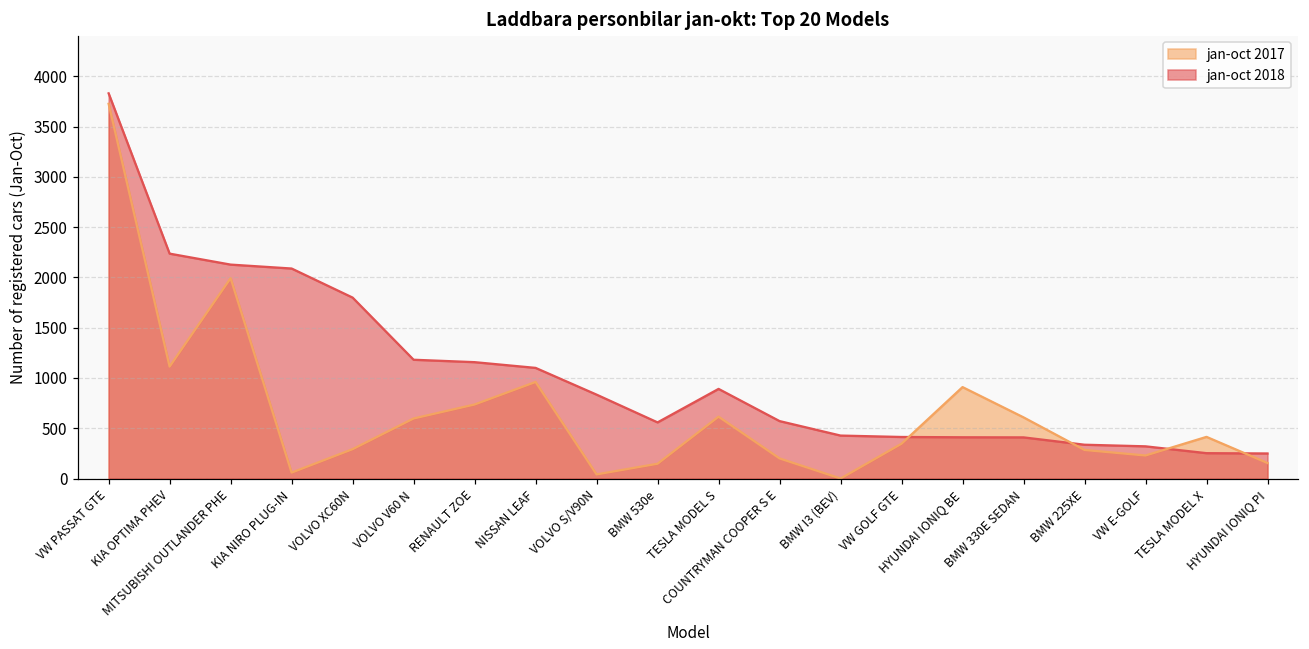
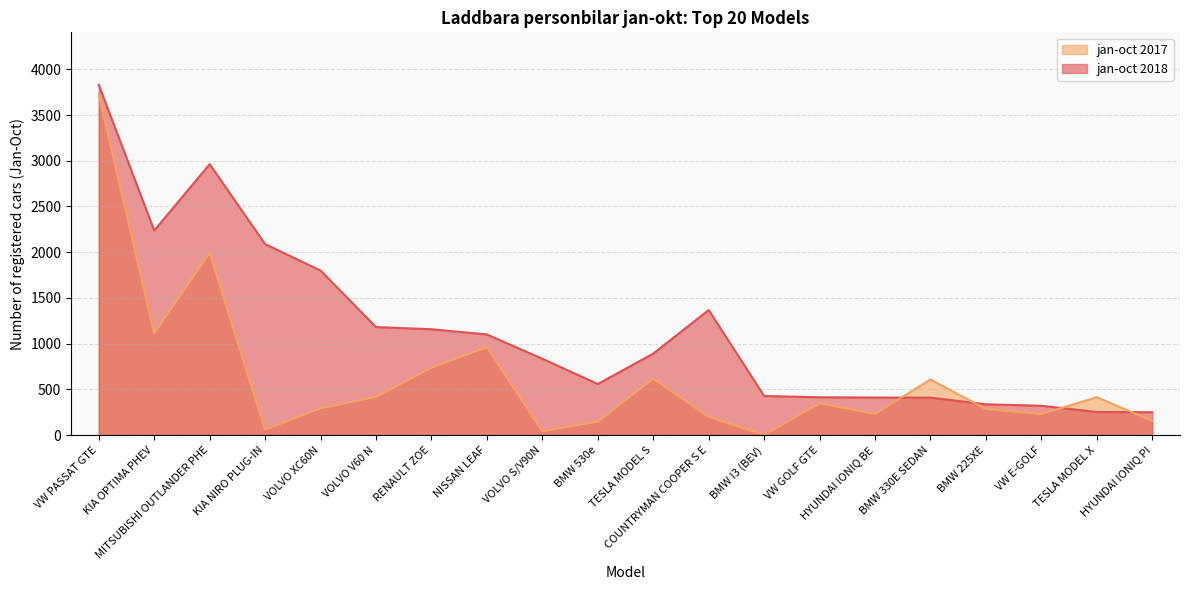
jan-oct 2018, MITSUBISHI OUTLANDER PHE: 2100 -> 3000
jan-oct 2017, VOLVO V60 N: 600 -> 400
jan-oct 2018, COUNTRYMAN COOPER S E: 600 -> 1400
jan-oct 2017, HYUNDAI IONIQ BE: 900 -> 200
